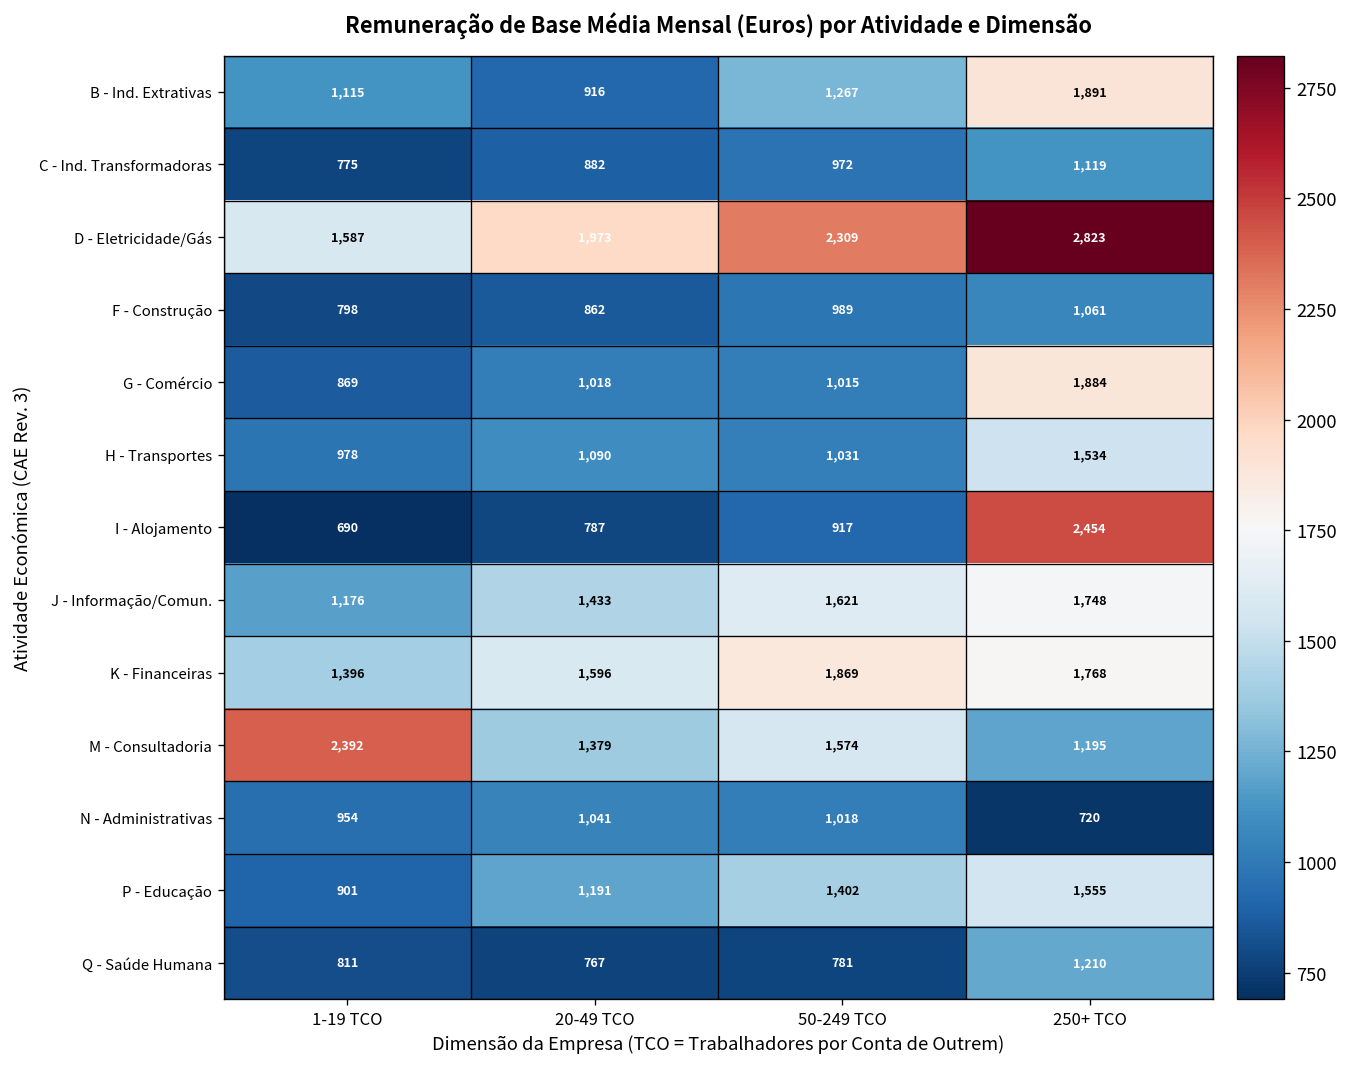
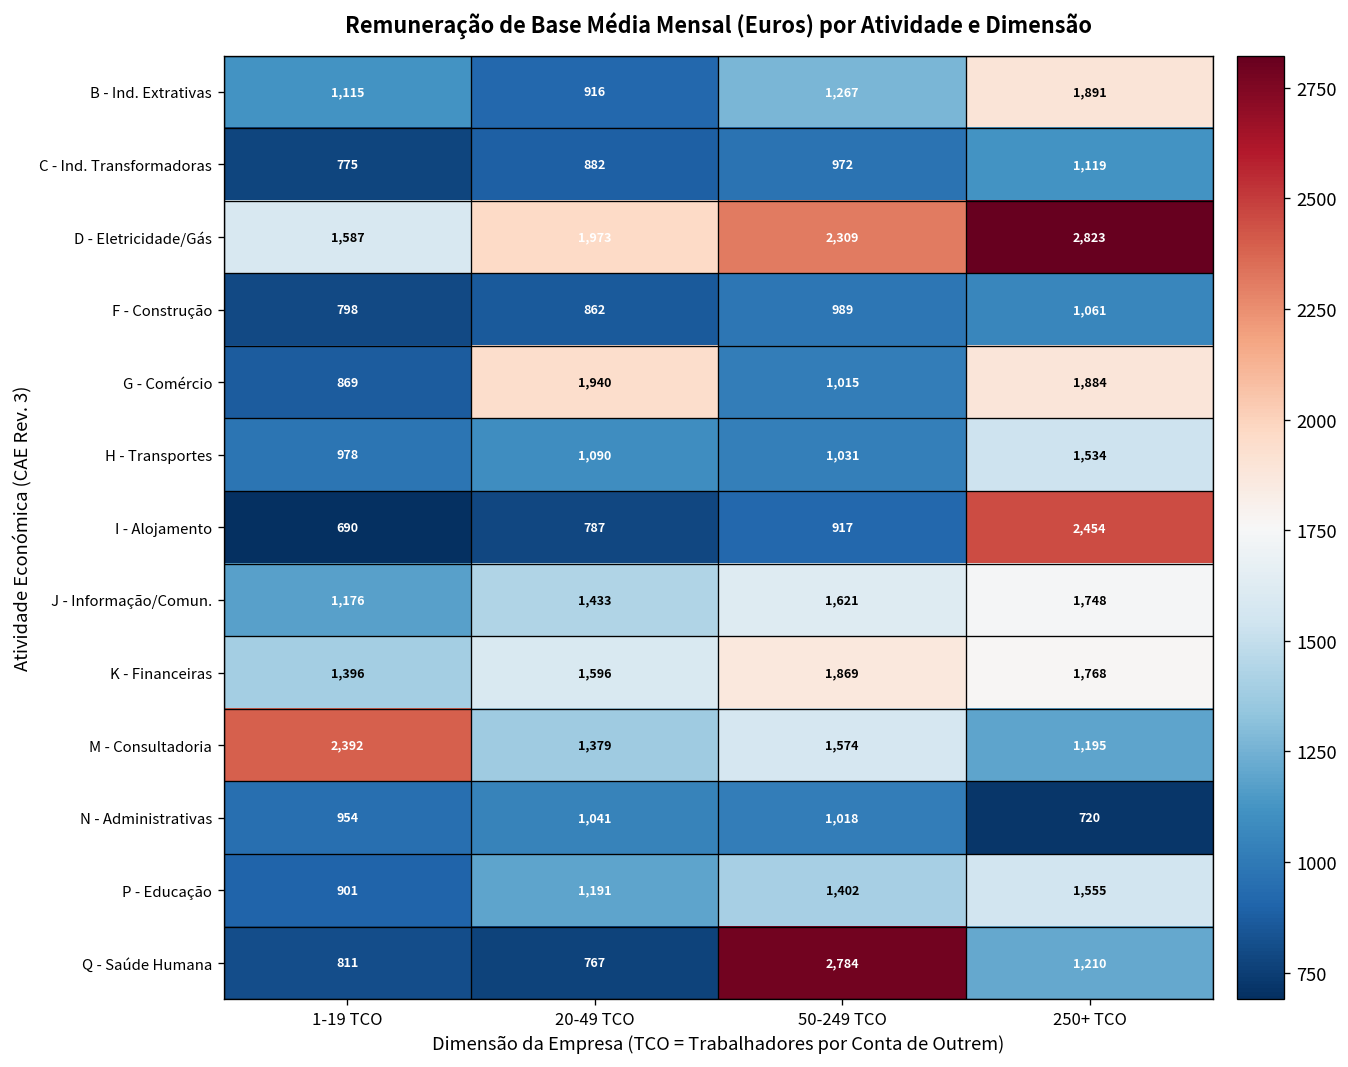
G - Comércio, 20-49 TCO: 1,018 -> 1,940
Q - Saúde Humana, 50-249 TCO: 781 -> 2,784
